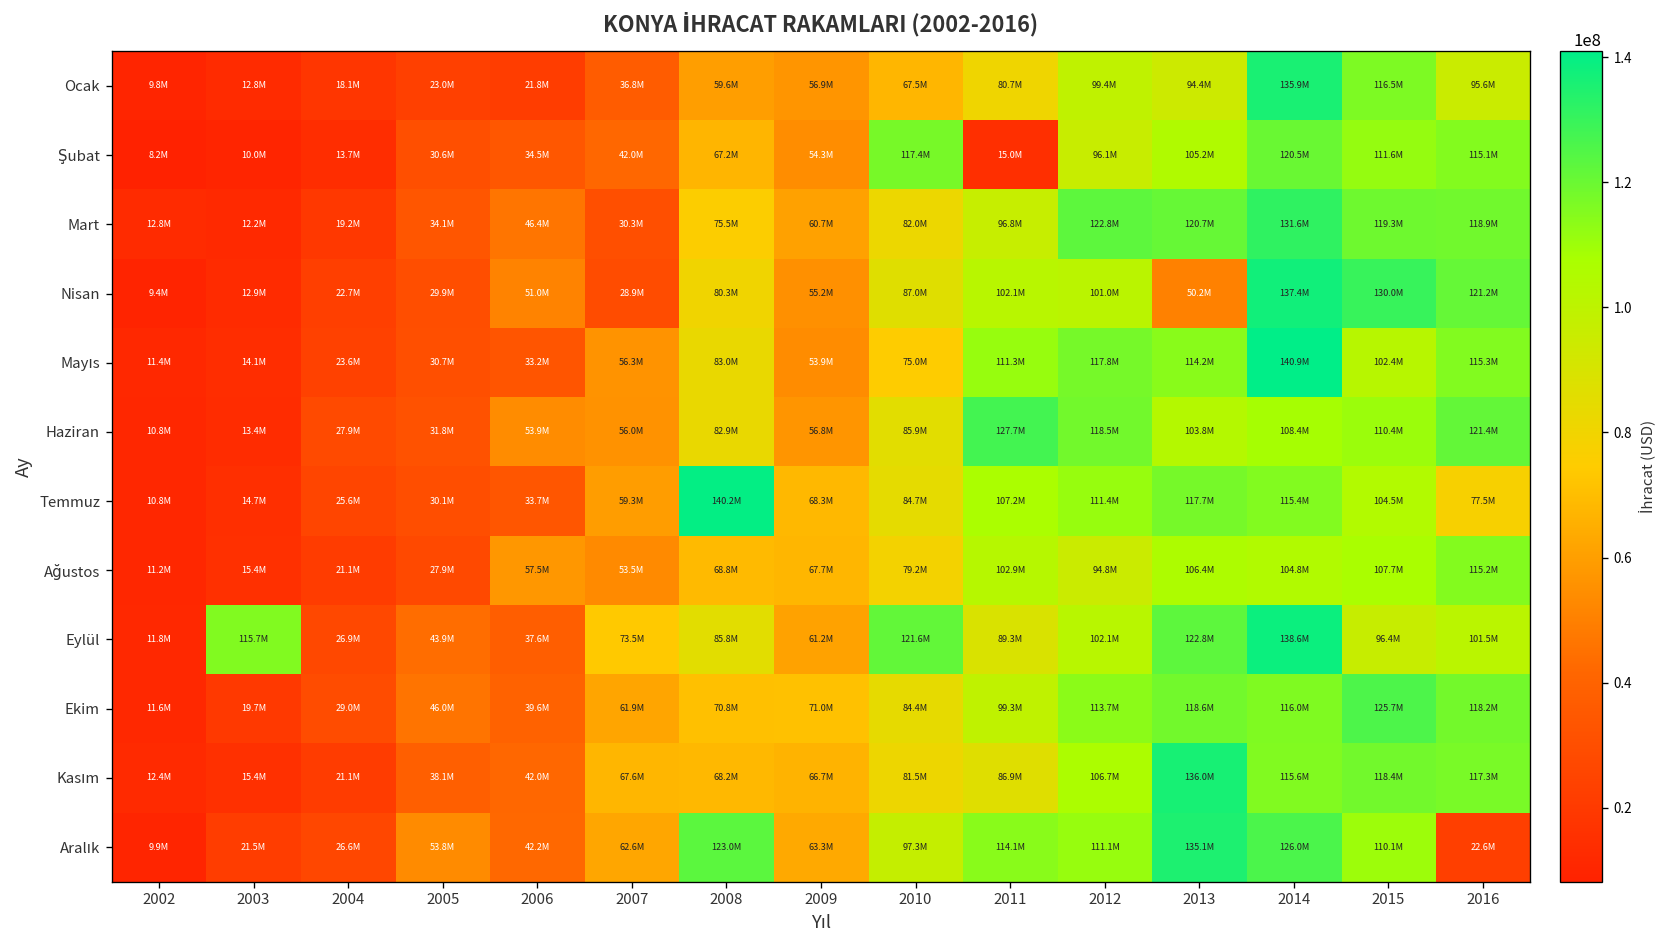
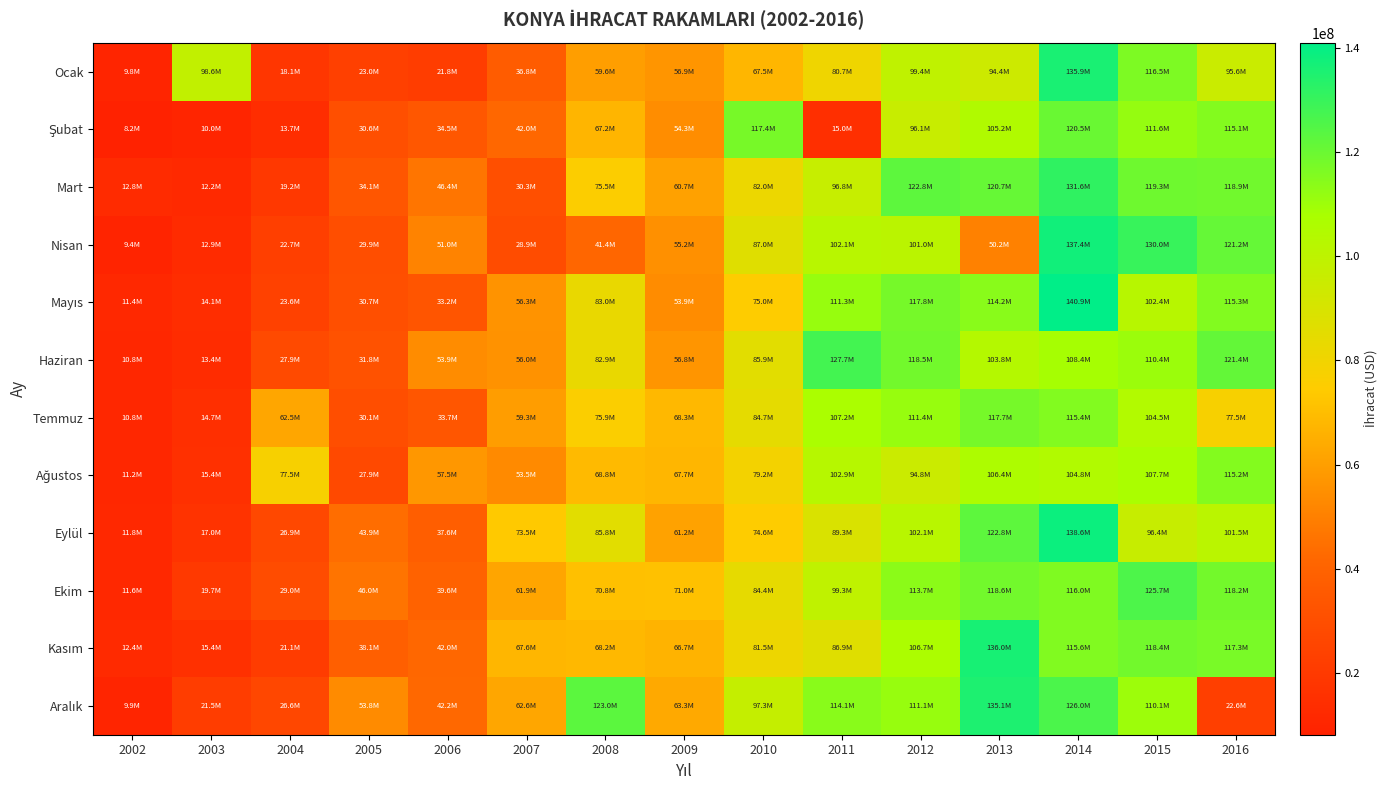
Ocak, 2003: 12.8M -> 98.6M
Nisan, 2008: 80.3M -> 41.4M
Temmuz, 2004: 25.6M -> 62.5M
Temmuz, 2008: 140.2M -> 75.9M
Ağustos, 2004: 21.1M -> 77.5M
Eylül, 2003: 115.7M -> 17.0M
Eylül, 2010: 121.6M -> 74.6M
